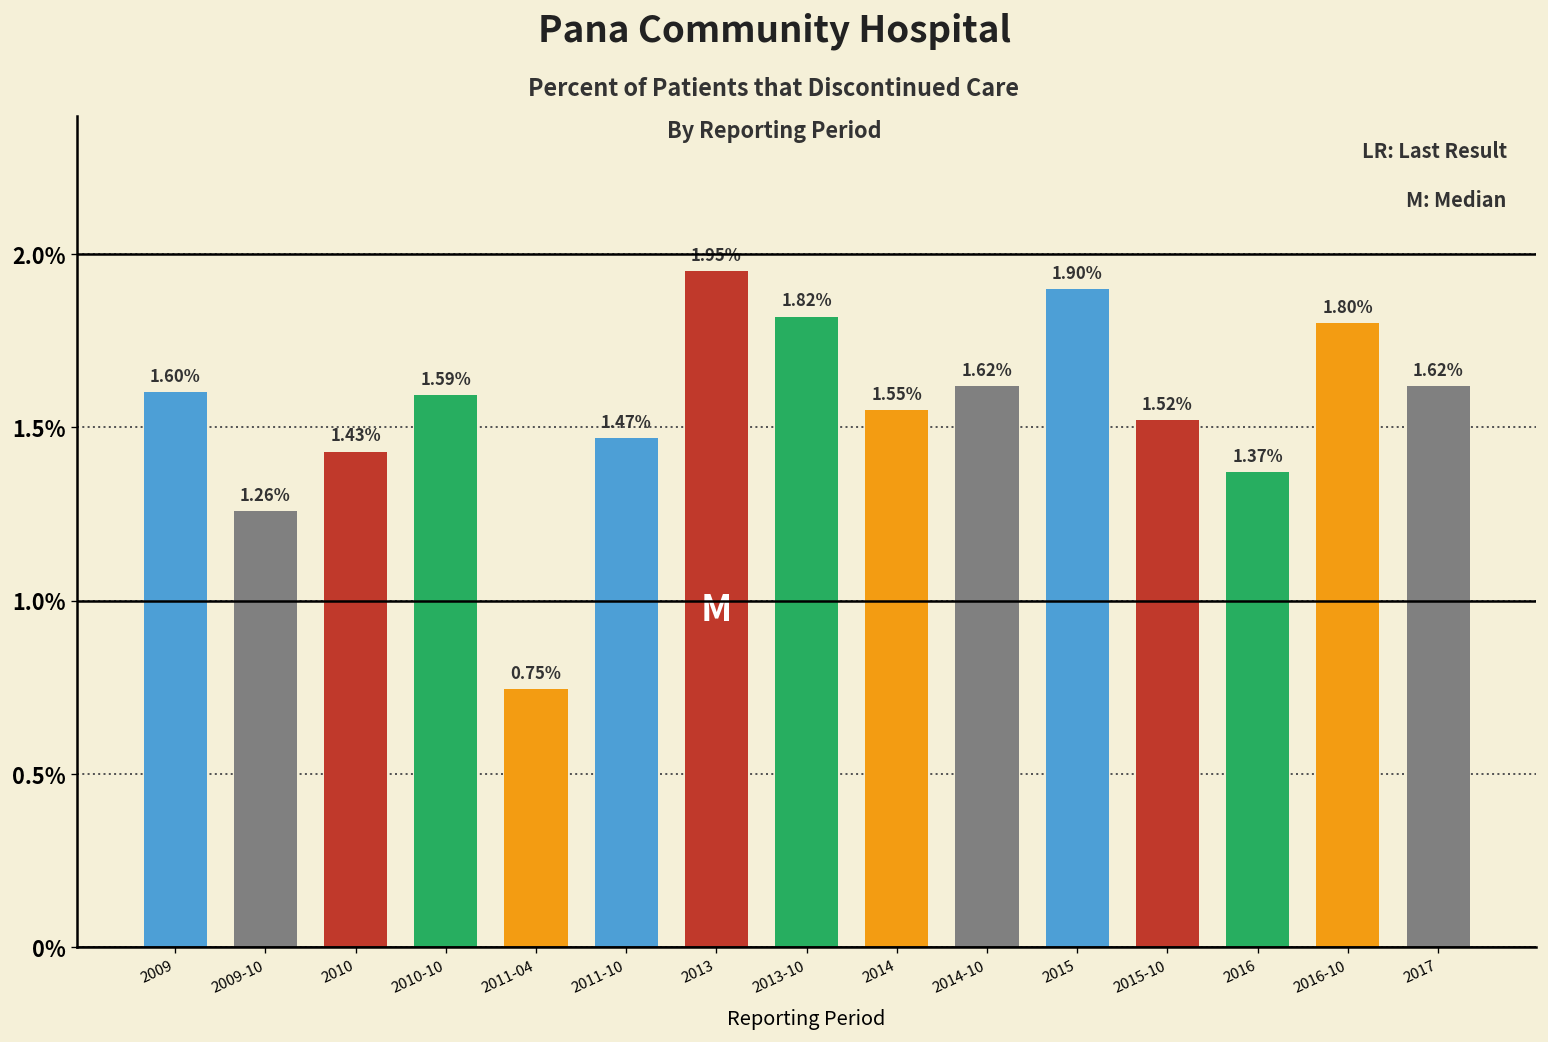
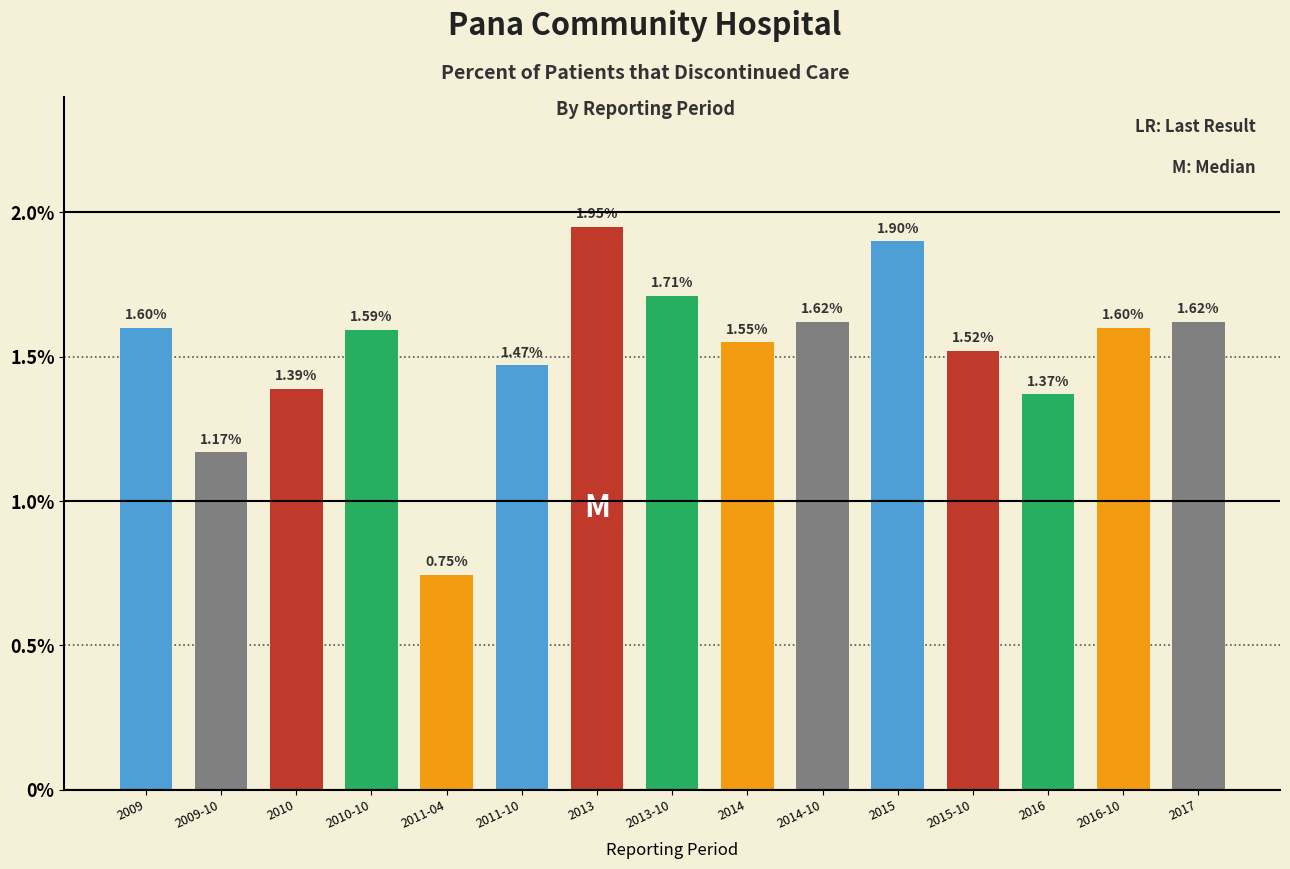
2009-10: 1.26% -> 1.17%
2010: 1.43% -> 1.39%
2013-10: 1.82% -> 1.71%
2016-10: 1.80% -> 1.60%
